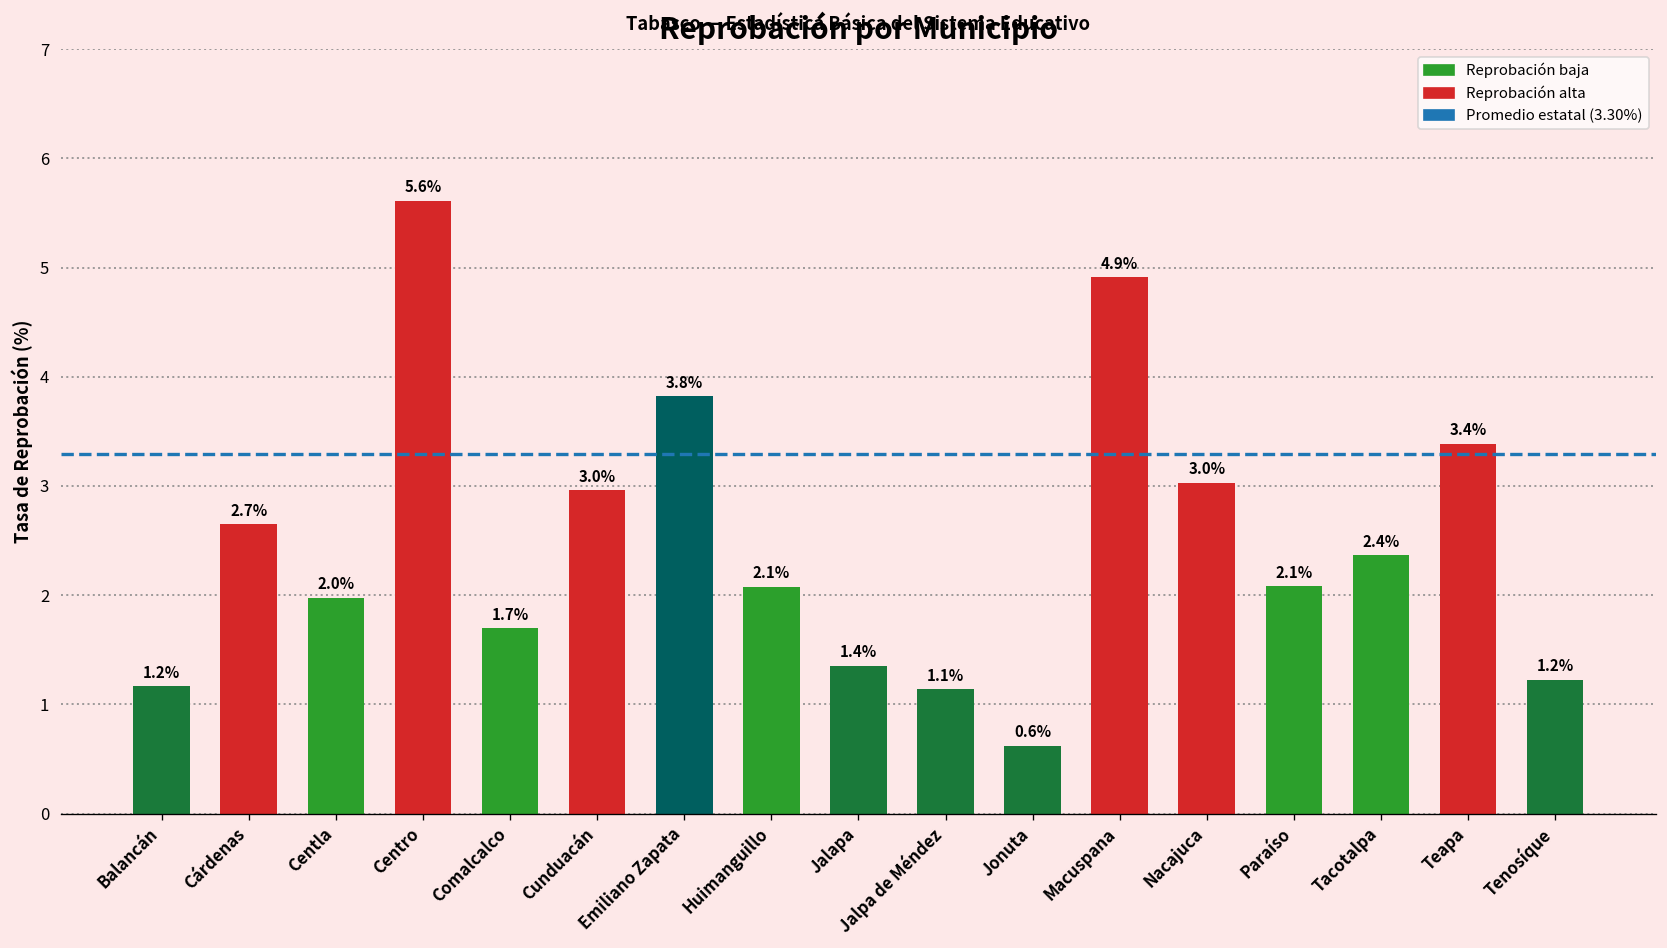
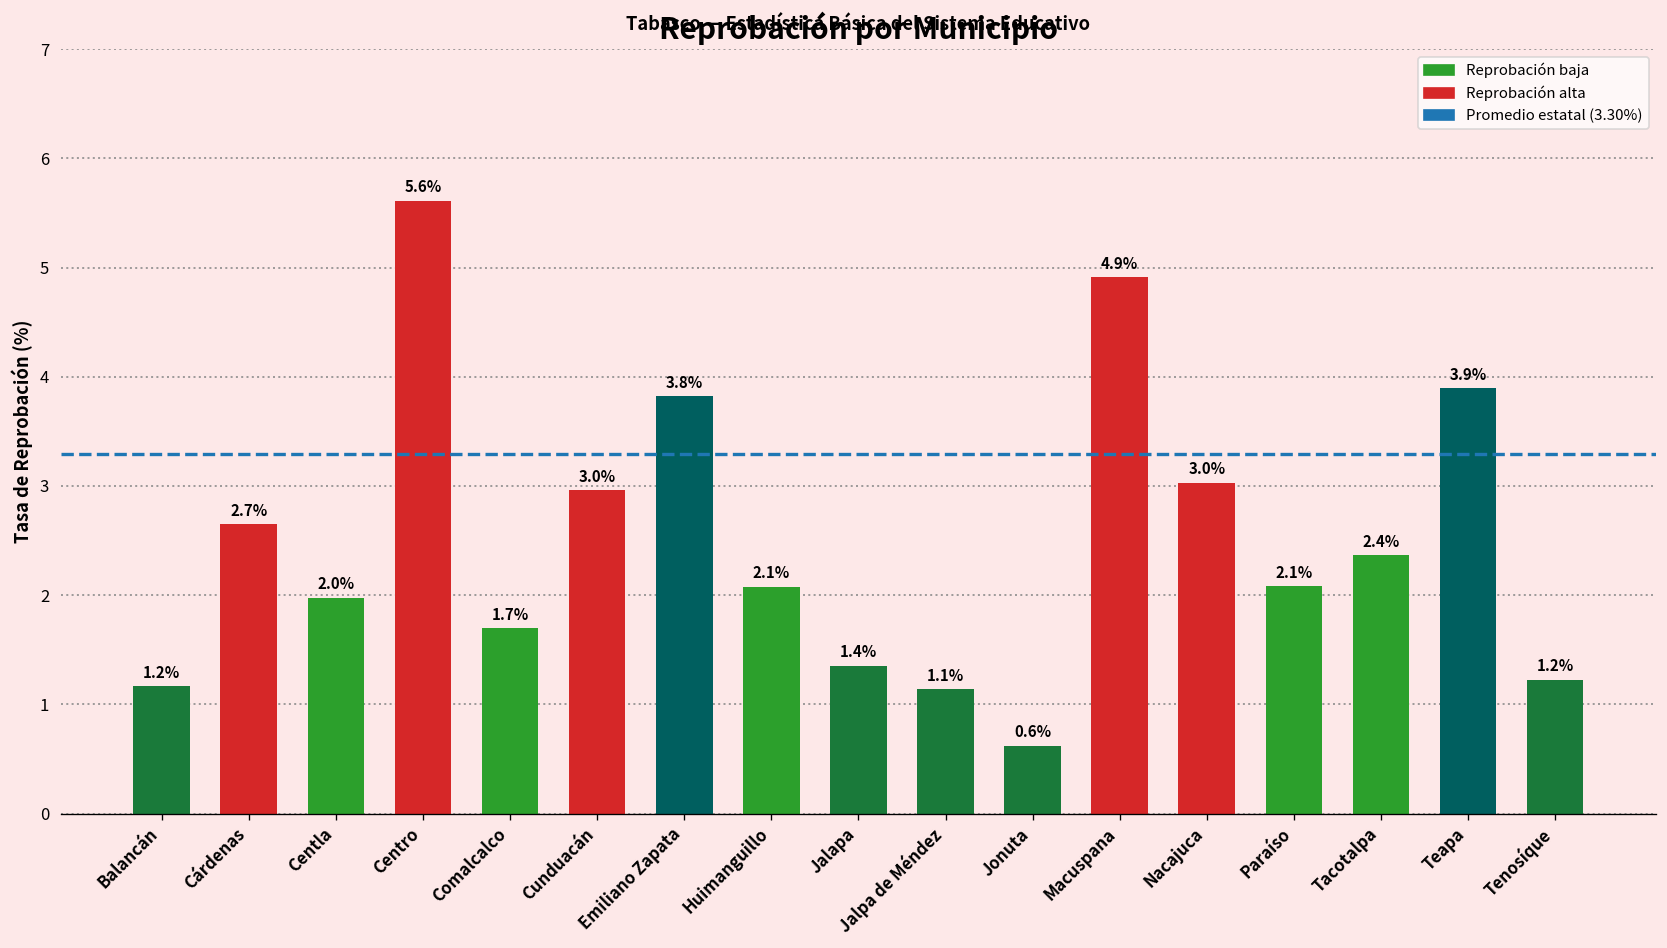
Teapa: 3.4% -> 3.9%
